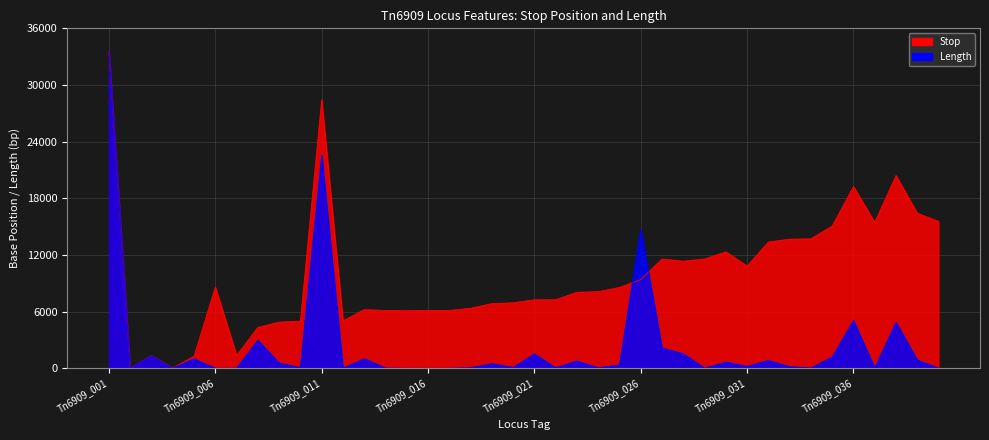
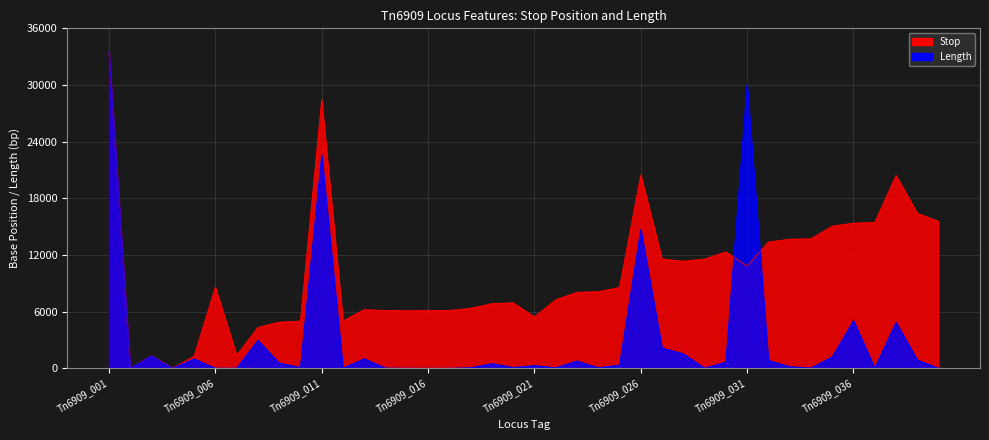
Stop, Tn6909_021: 7000 -> 5000
Length, Tn6909_021: 2000 -> 0
Stop, Tn6909_026: 9000 -> 20000
Length, Tn6909_031: 0 -> 30000
Stop, Tn6909_036: 19000 -> 15000
